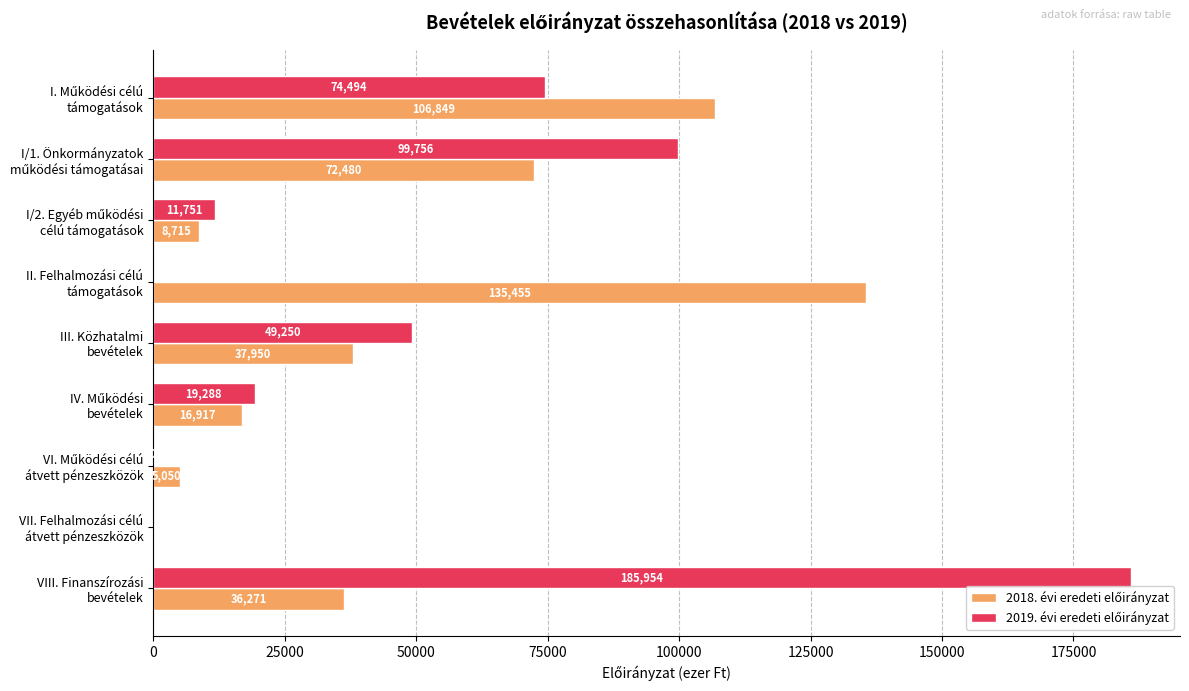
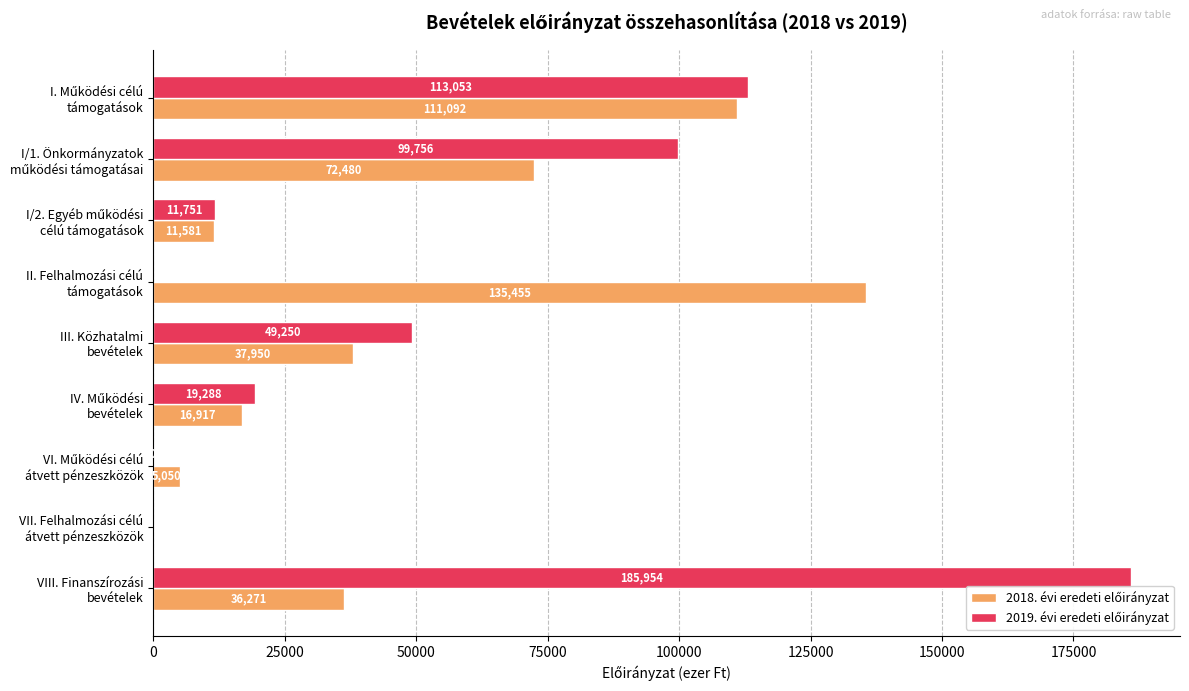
2019. évi eredeti előirányzat, I. Működési célú támogatások: 74,494 -> 113,053
2018. évi eredeti előirányzat, I. Működési célú támogatások: 106,849 -> 111,092
2018. évi eredeti előirányzat, I/2. Egyéb működési célú támogatások: 8,715 -> 11,581
